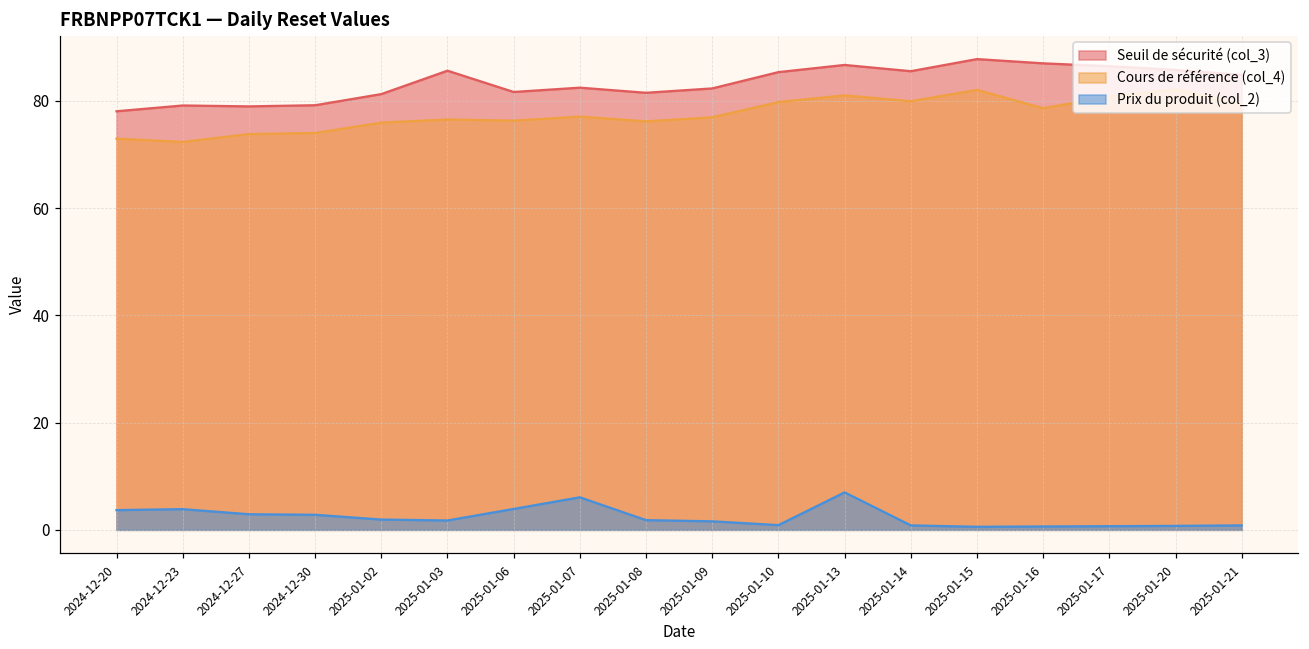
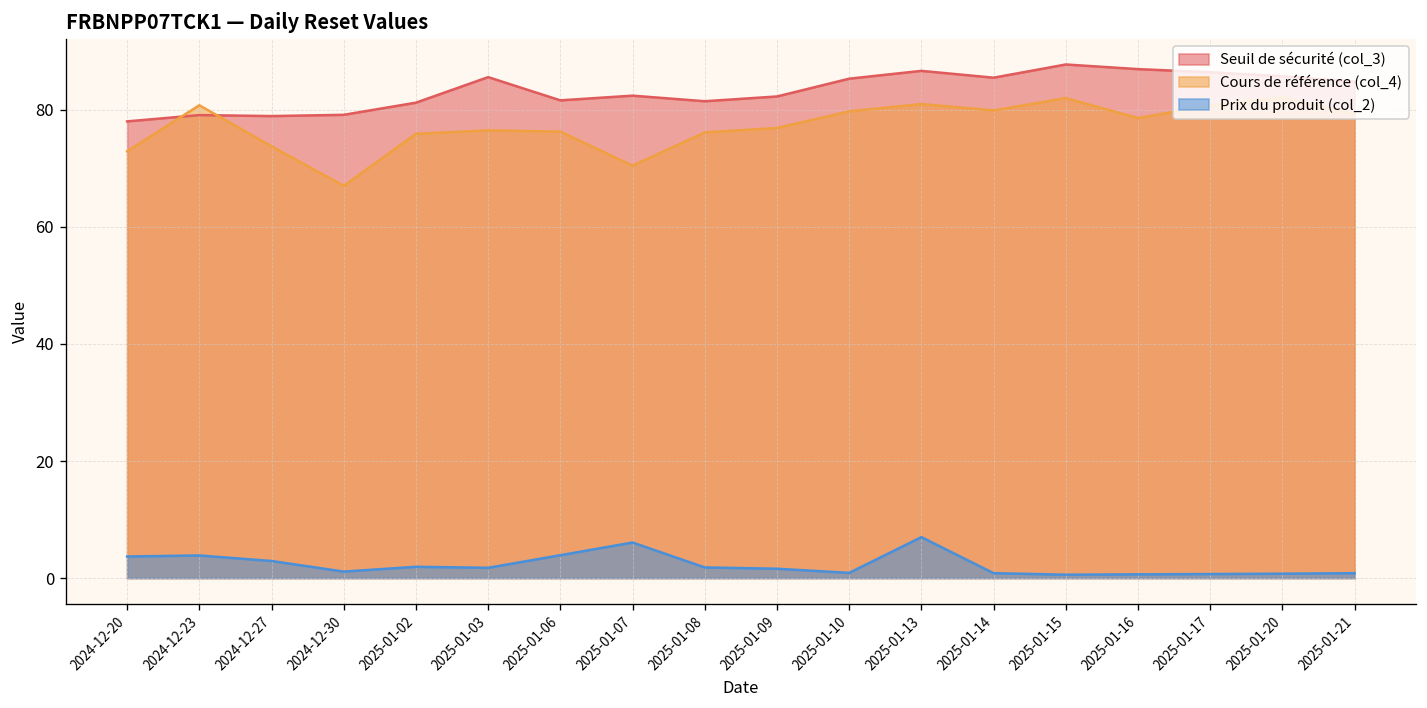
Cours de référence (col_4), 2024-12-23: 72 -> 81
Cours de référence (col_4), 2024-12-30: 74 -> 67
Prix du produit (col_2), 2024-12-30: 3 -> 1
Cours de référence (col_4), 2025-01-07: 77 -> 70
